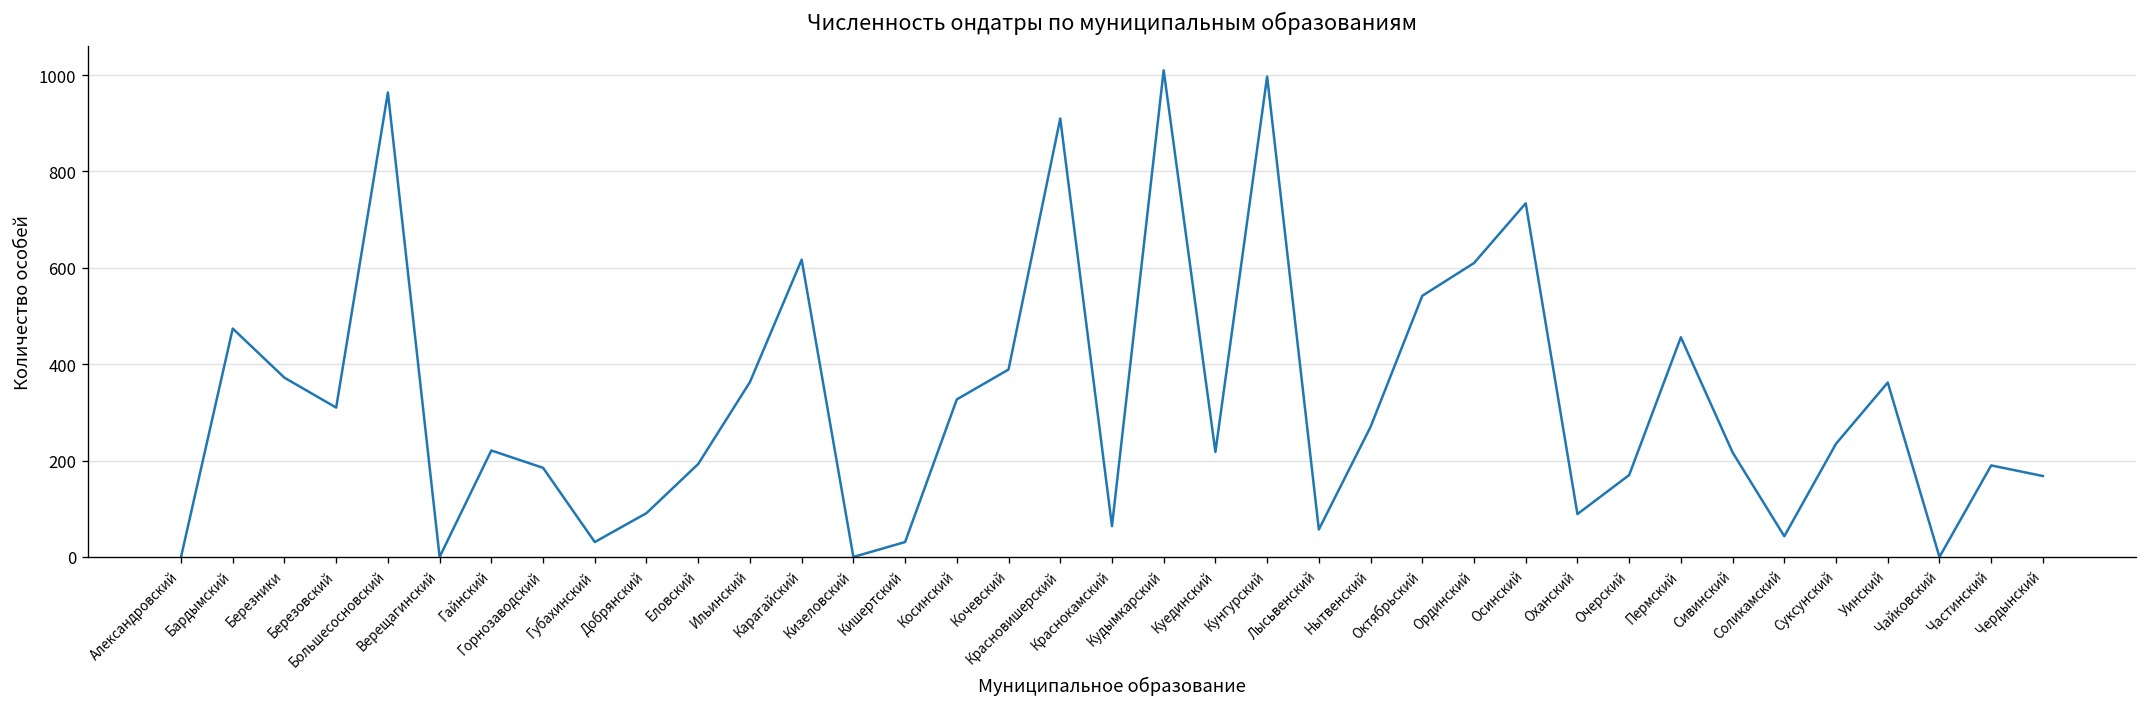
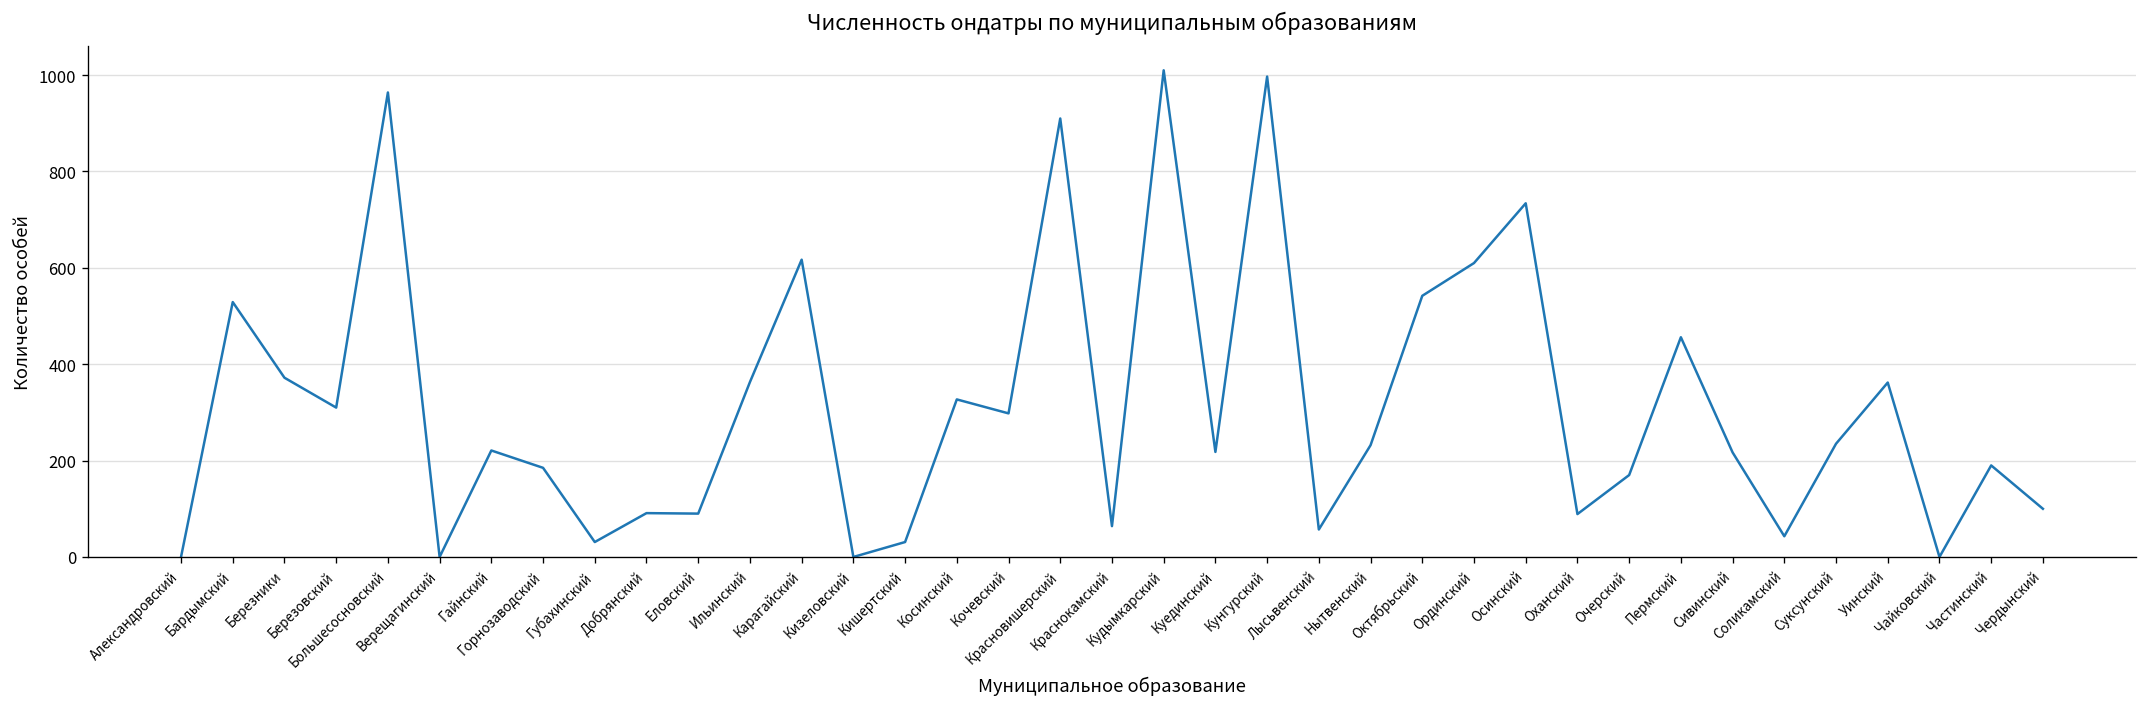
Бардымский: 470 -> 530
Еловский: 190 -> 90
Кочевский: 390 -> 300
Нытвенский: 270 -> 230
Чердынский: 170 -> 100
